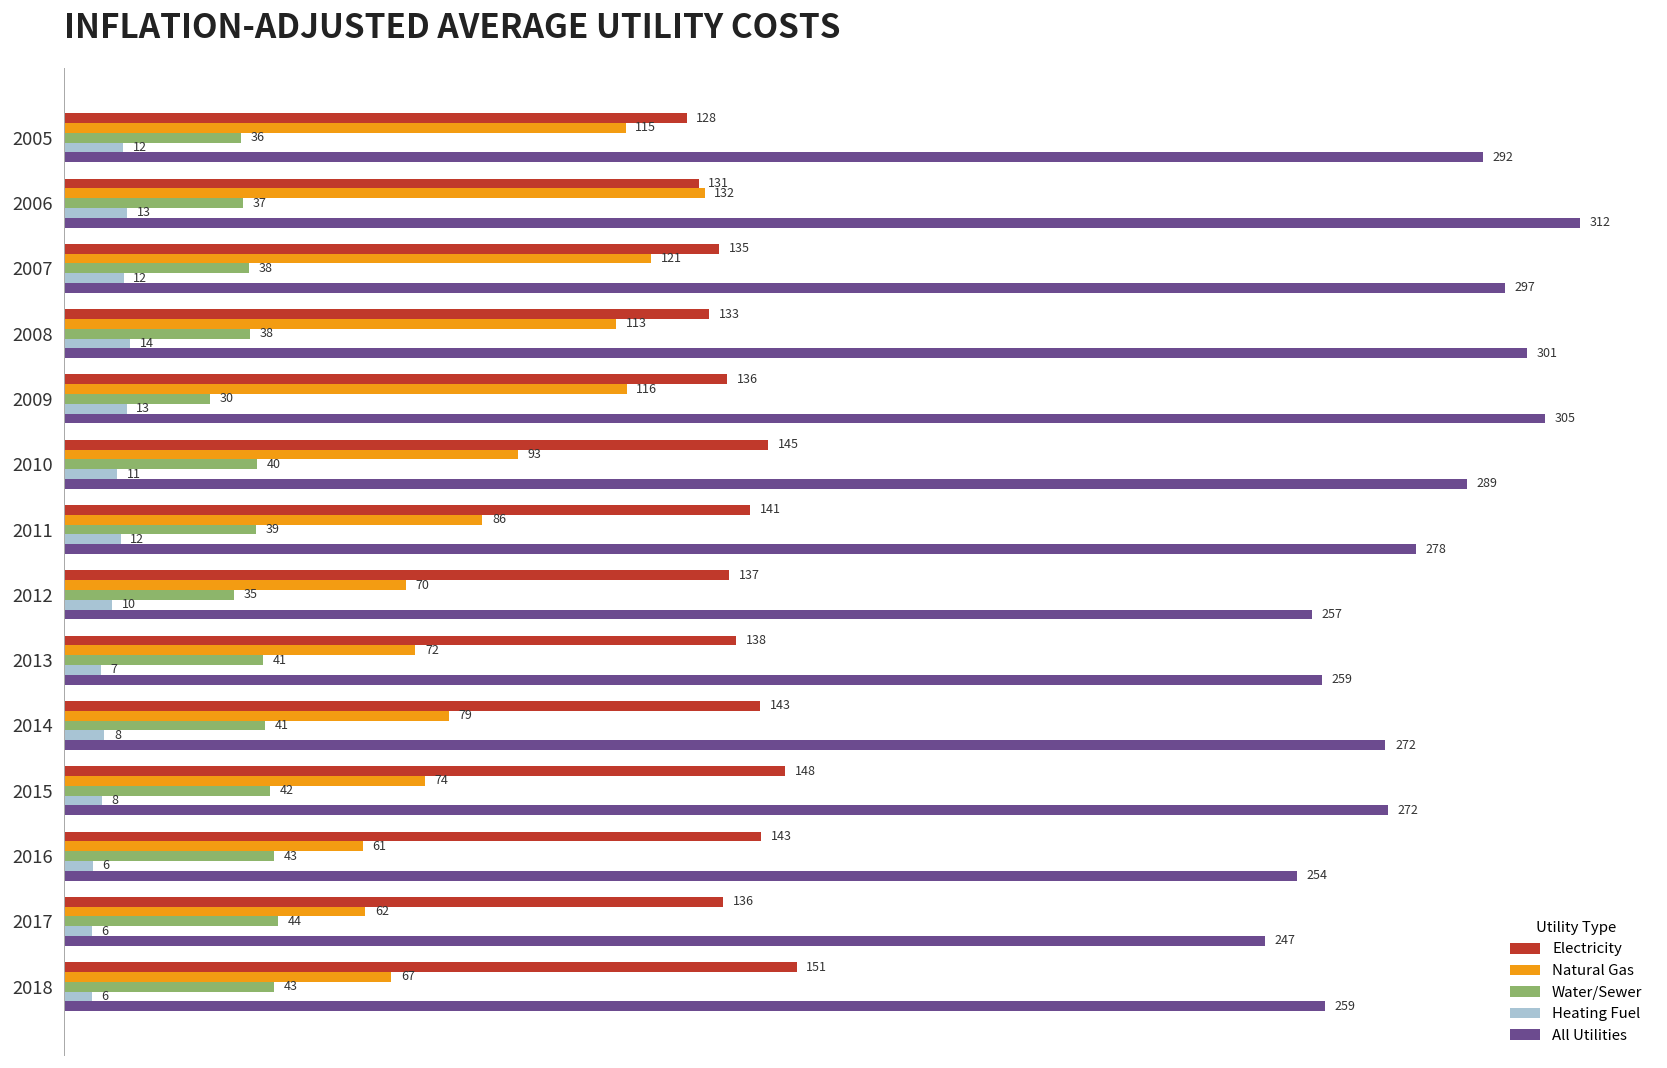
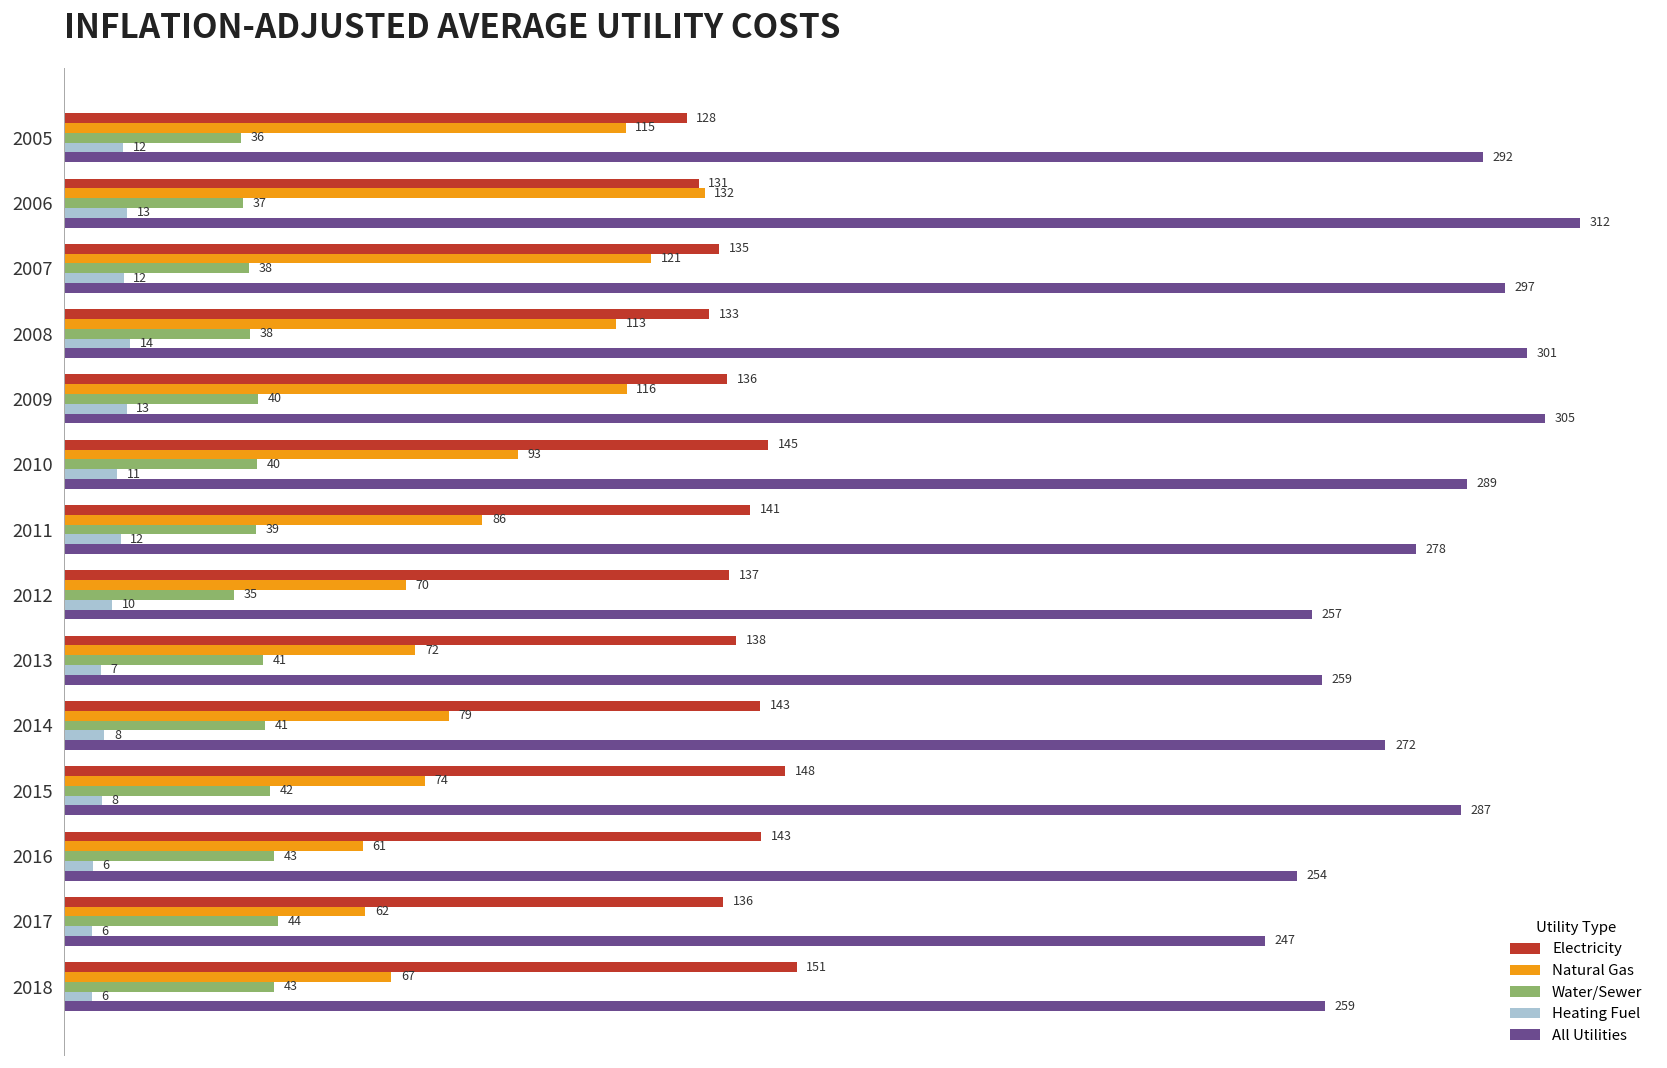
Water/Sewer, 2009: 30 -> 40
All Utilities, 2015: 272 -> 287
